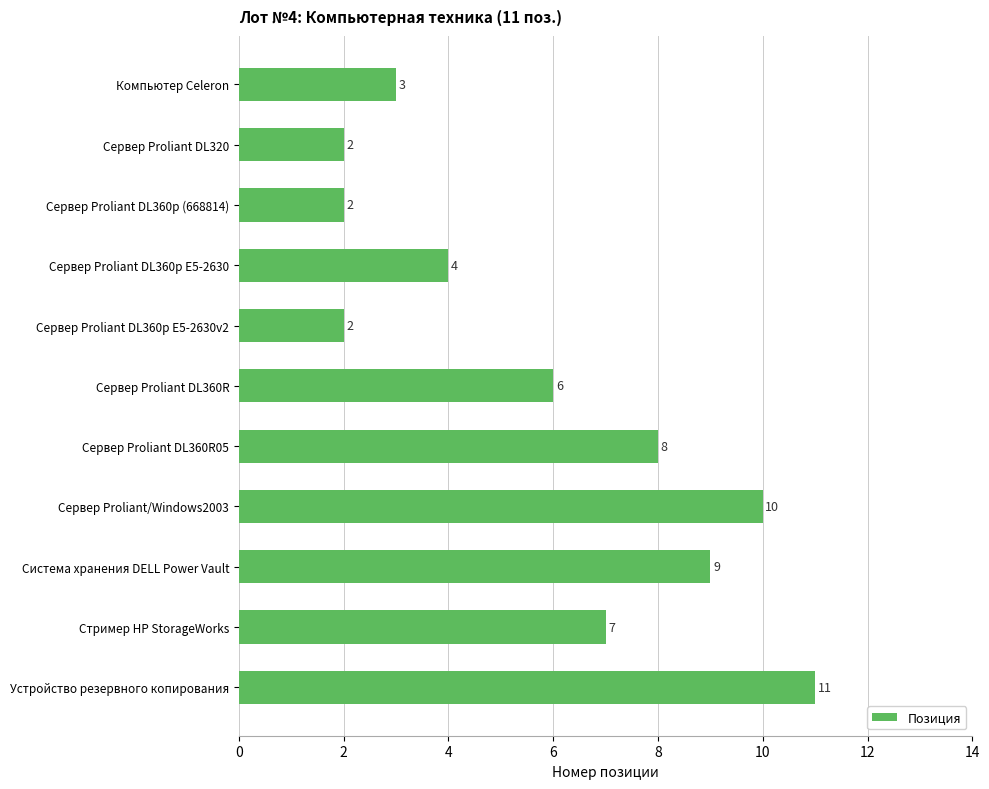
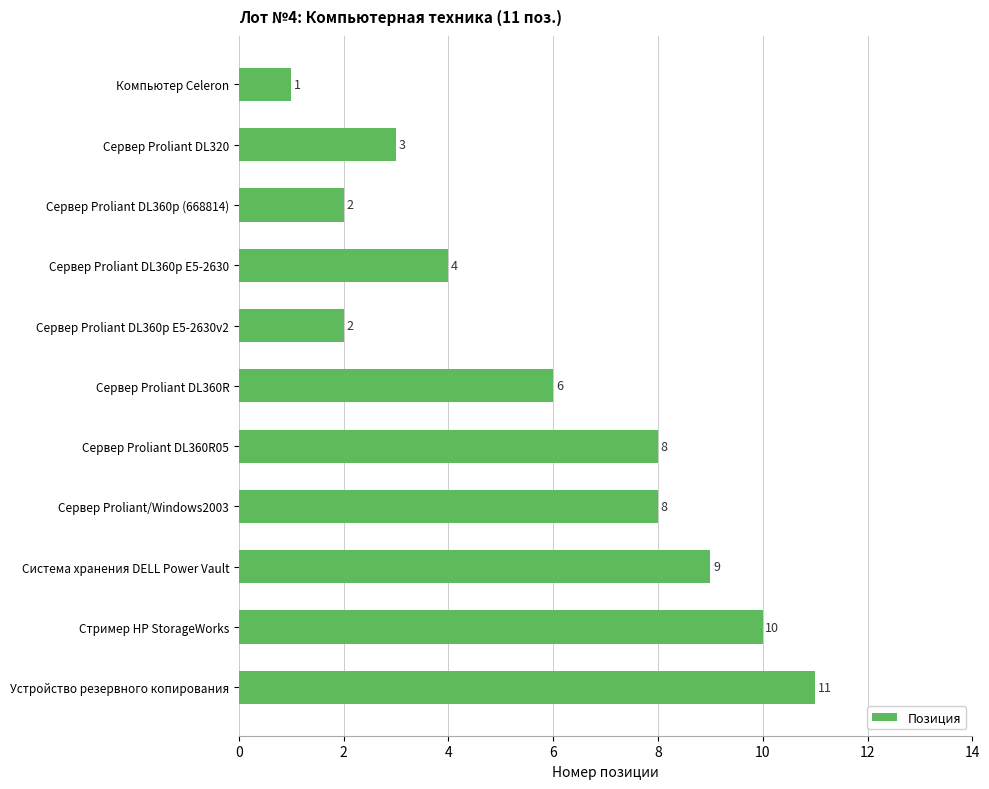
Компьютер Celeron: 3 -> 1
Сервер Proliant DL320: 2 -> 3
Сервер Proliant/Windows2003: 10 -> 8
Стример HP StorageWorks: 7 -> 10
